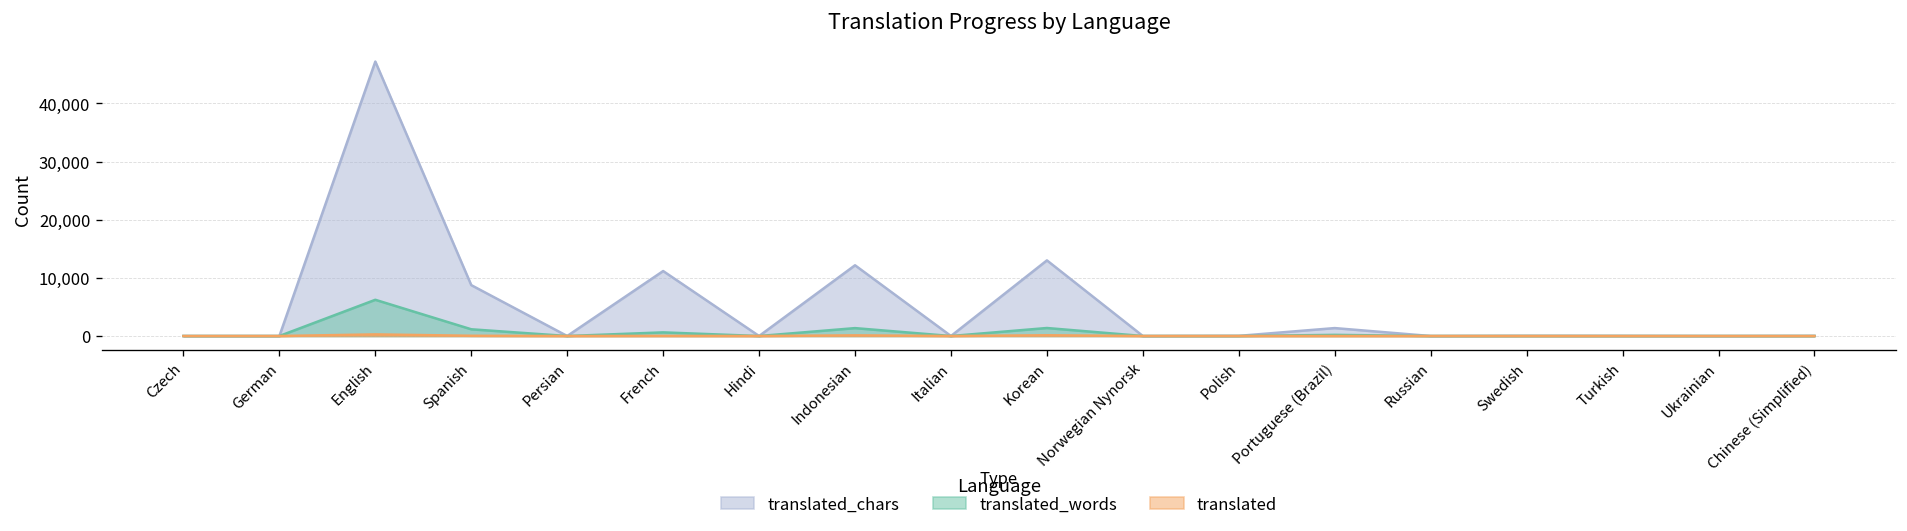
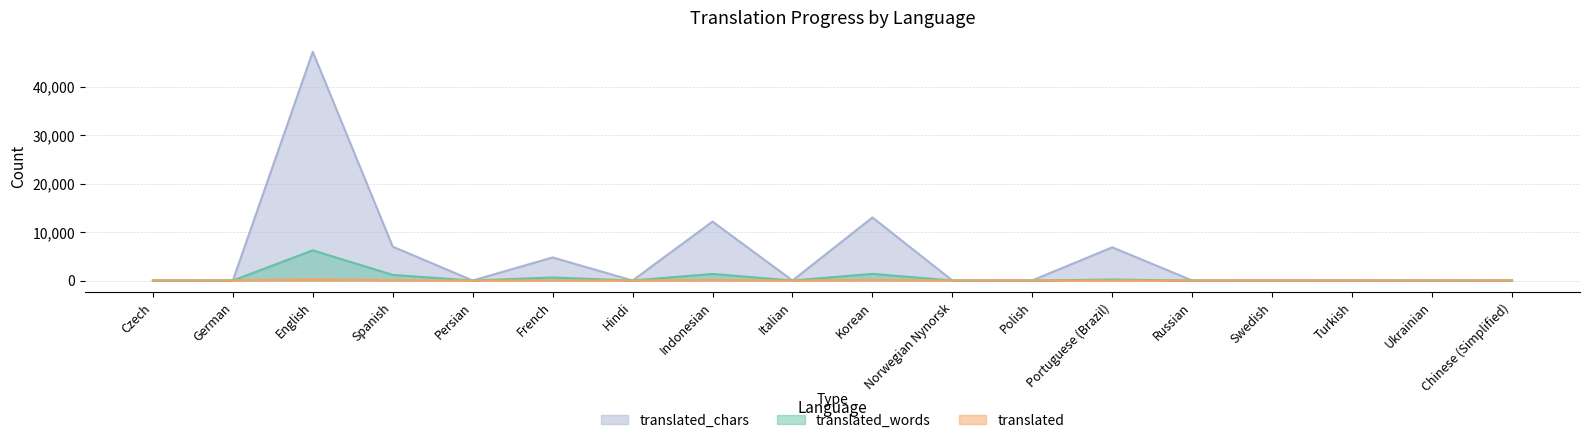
translated_chars, Spanish: 9,000 -> 7,000
translated_chars, French: 11,000 -> 5,000
translated_chars, Portuguese (Brazil): 1,000 -> 7,000
